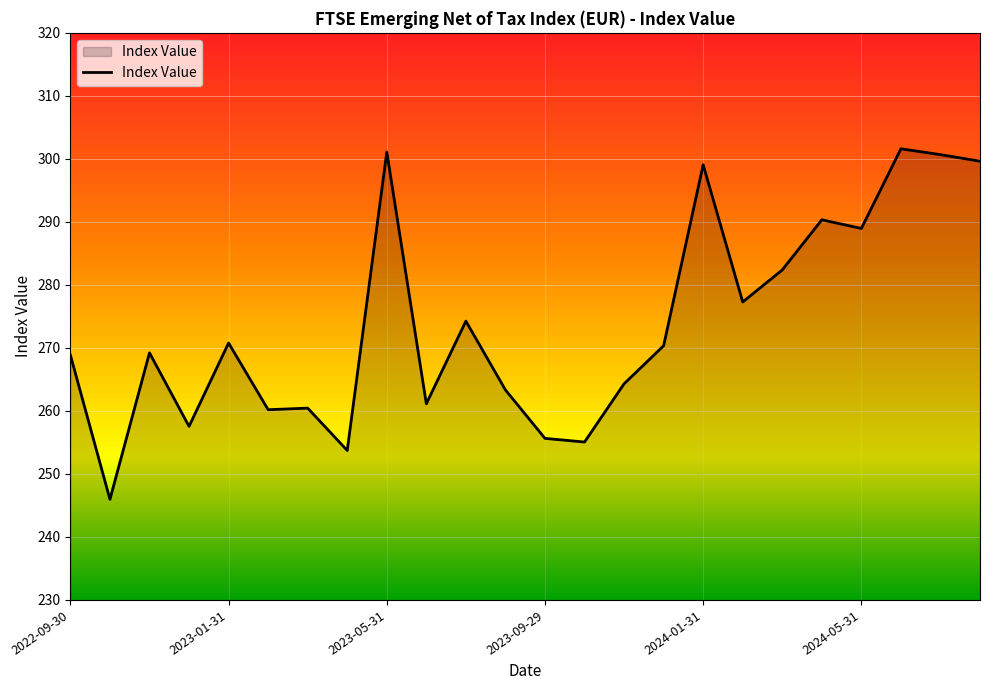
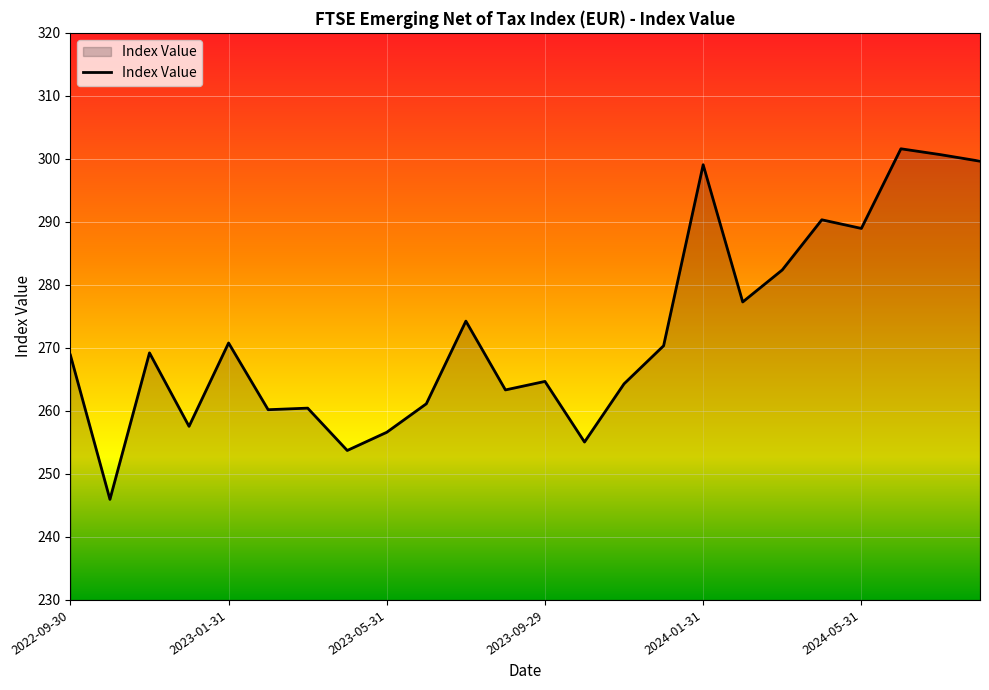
2023-05-31: 301 -> 257
2023-09-29: 256 -> 265
